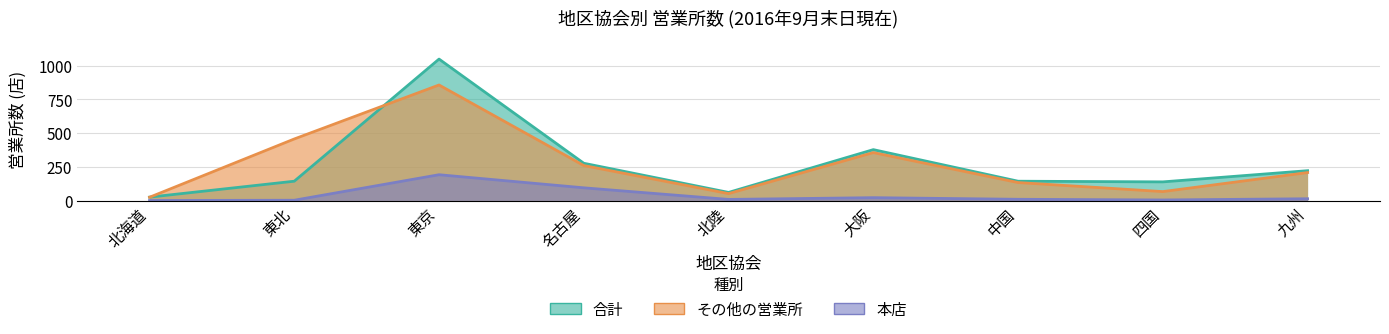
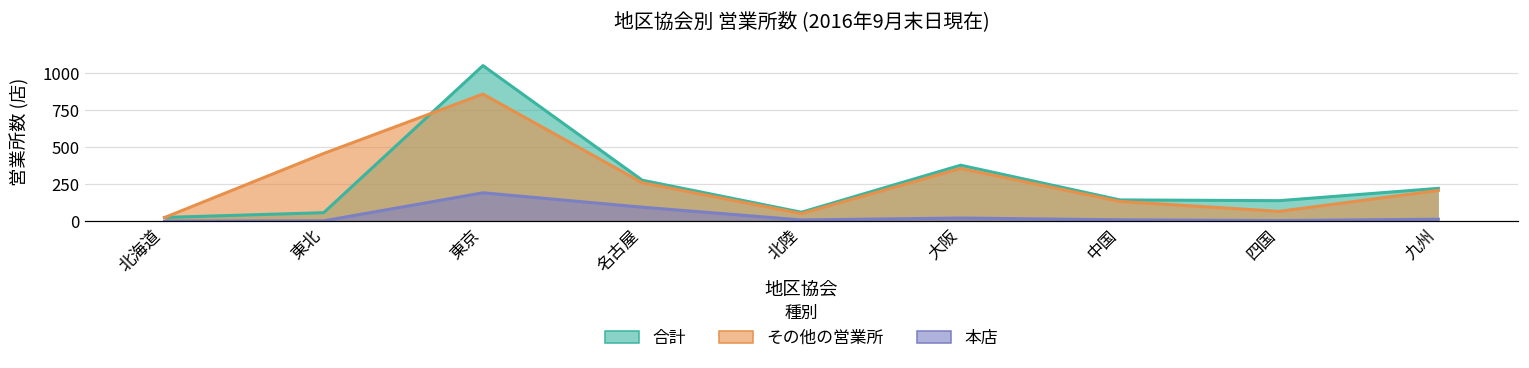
合計, 東北: 140 -> 60
